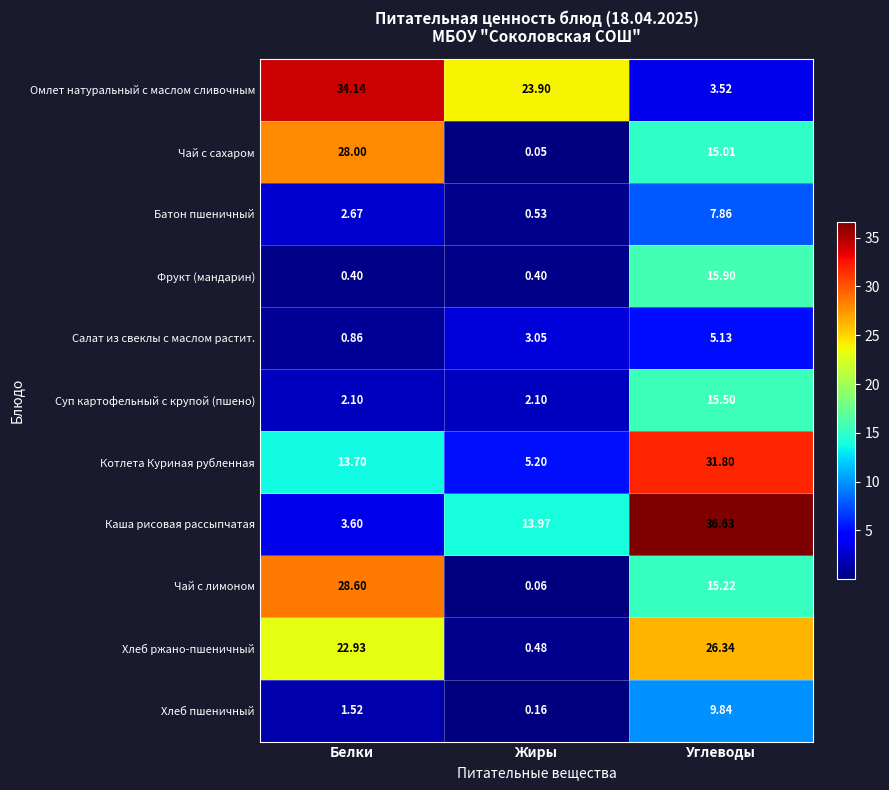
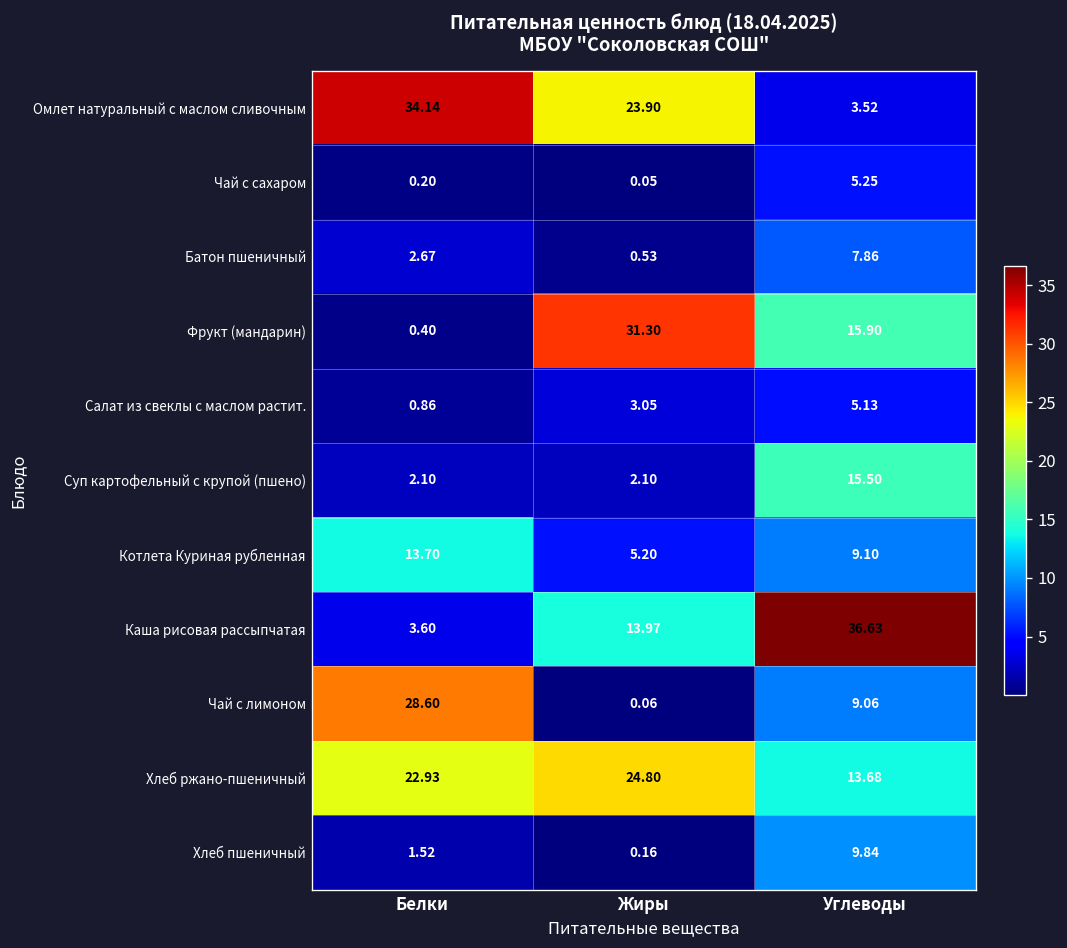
Чай с сахаром, Белки: 28.00 -> 0.20
Чай с сахаром, Углеводы: 15.01 -> 5.25
Фрукт (мандарин), Жиры: 0.40 -> 31.30
Котлета Куриная рубленная, Углеводы: 31.80 -> 9.10
Чай с лимоном, Углеводы: 15.22 -> 9.06
Хлеб ржано-пшеничный, Жиры: 0.48 -> 24.80
Хлеб ржано-пшеничный, Углеводы: 26.34 -> 13.68
